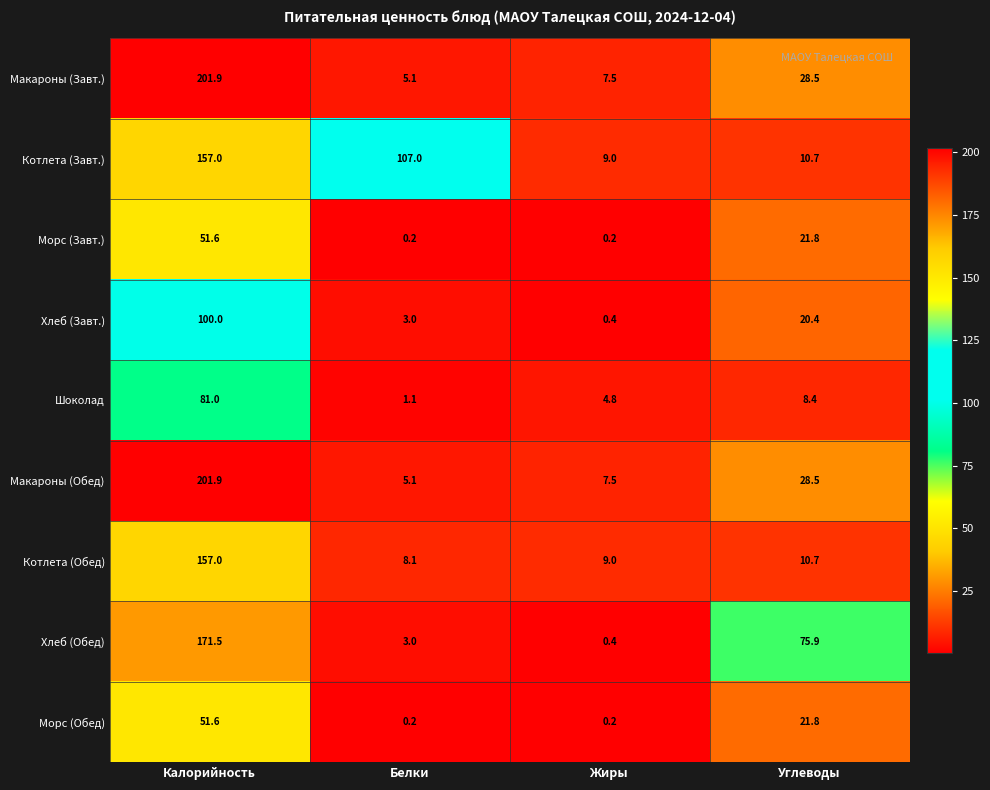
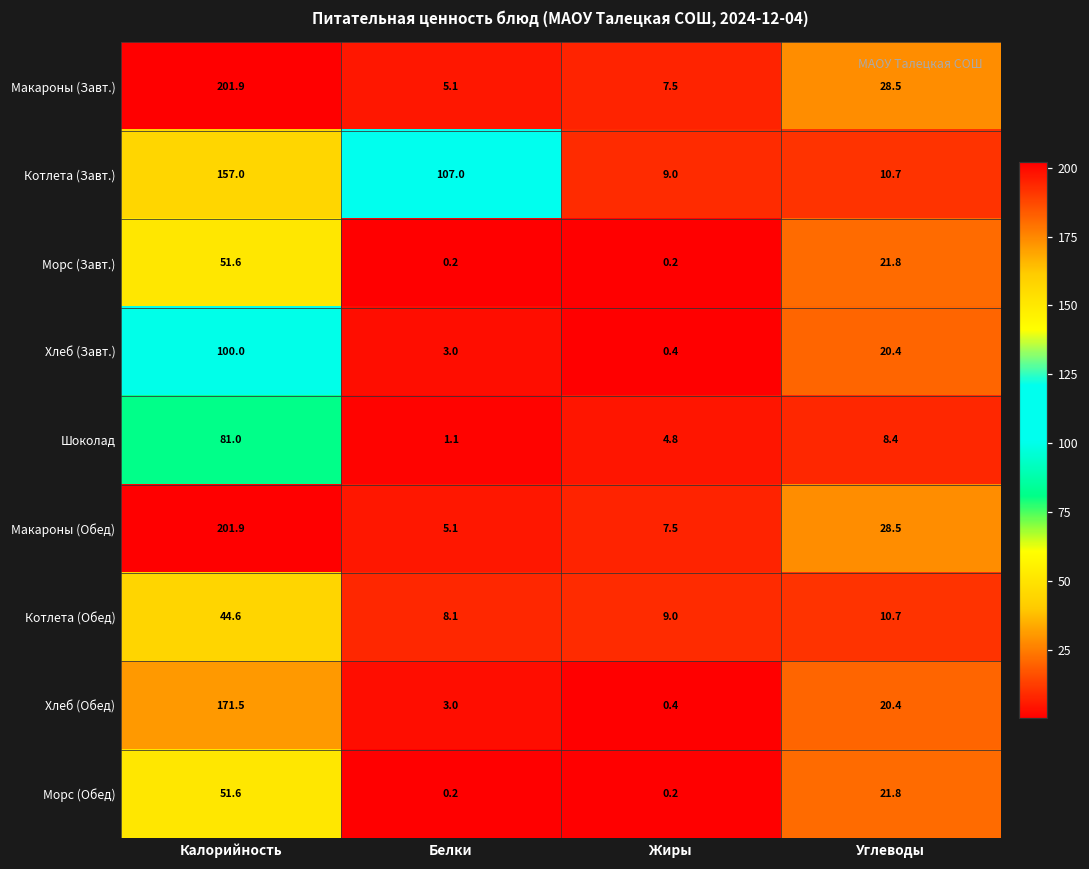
Котлета (Обед), Калорийность: 157.0 -> 44.6
Хлеб (Обед), Углеводы: 75.9 -> 20.4
